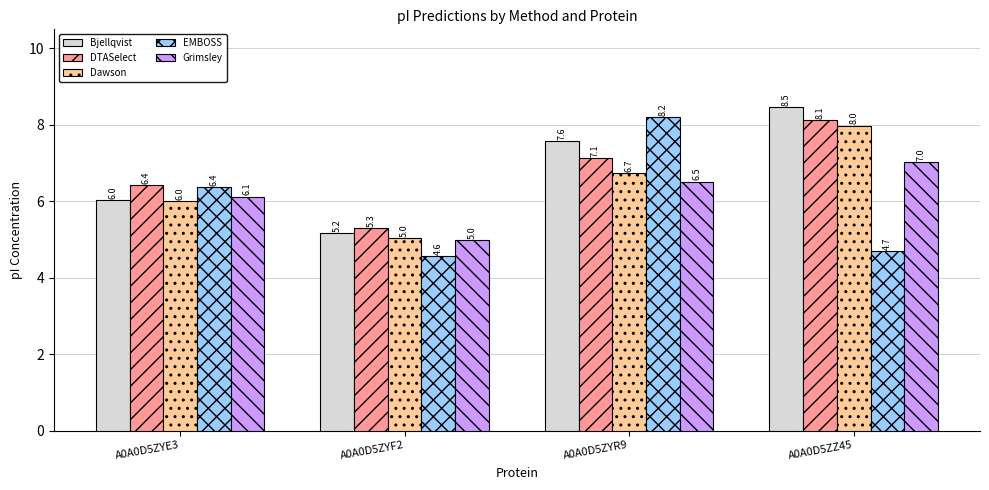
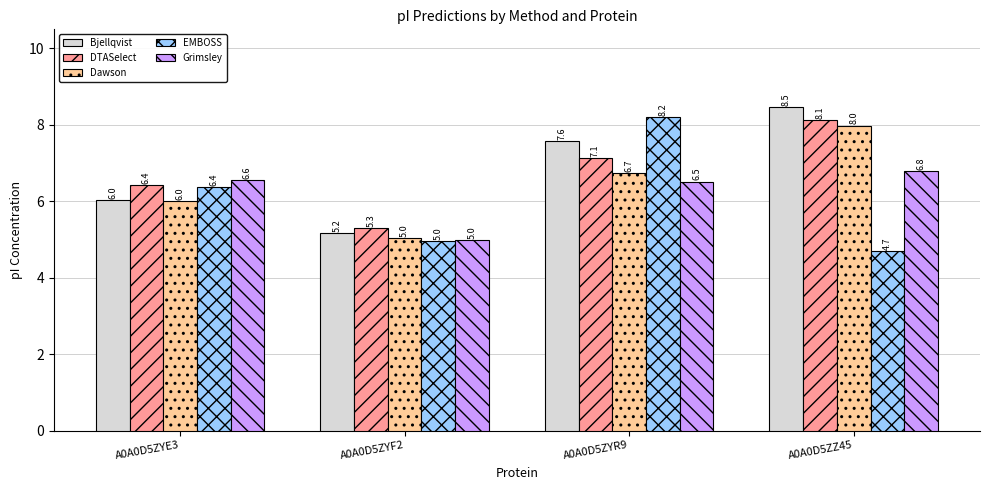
Grimsley, A0A0D5ZYE3: 6.1 -> 6.6
EMBOSS, A0A0D5ZYF2: 4.6 -> 5.0
Grimsley, A0A0D5ZZ45: 7.0 -> 6.8
